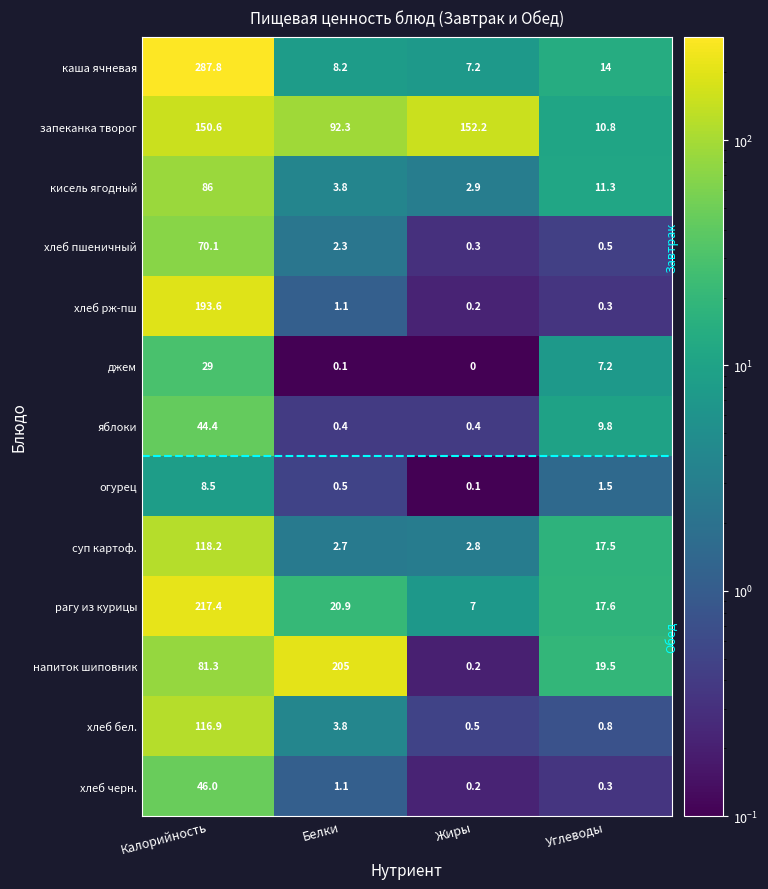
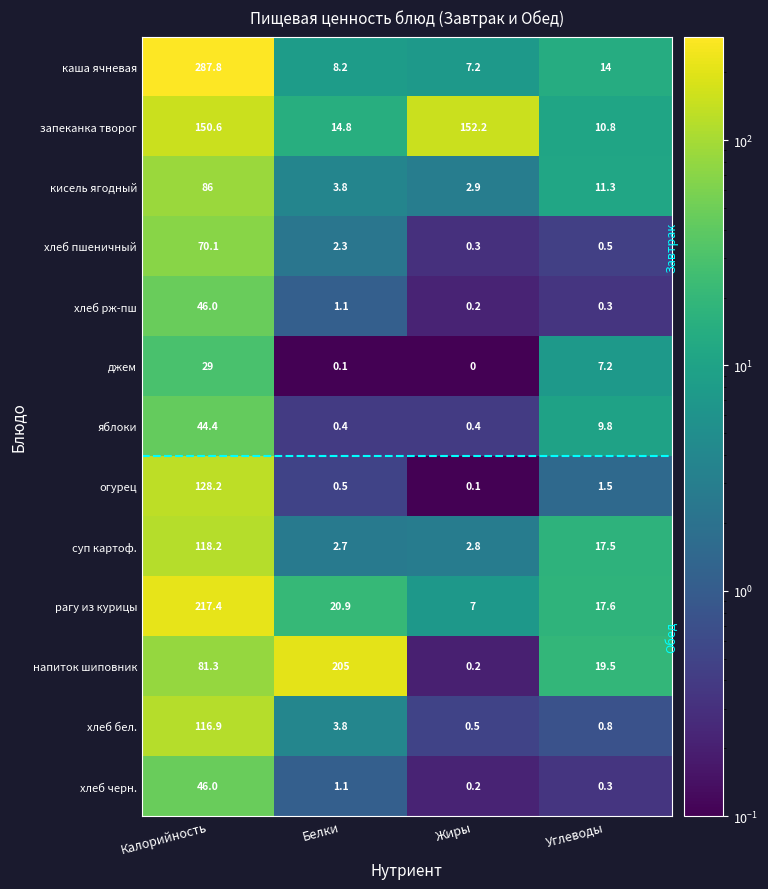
запеканка творог, Белки: 92.3 -> 14.8
хлеб рж-пш, Калорийность: 193.6 -> 46.0
огурец, Калорийность: 8.5 -> 128.2
